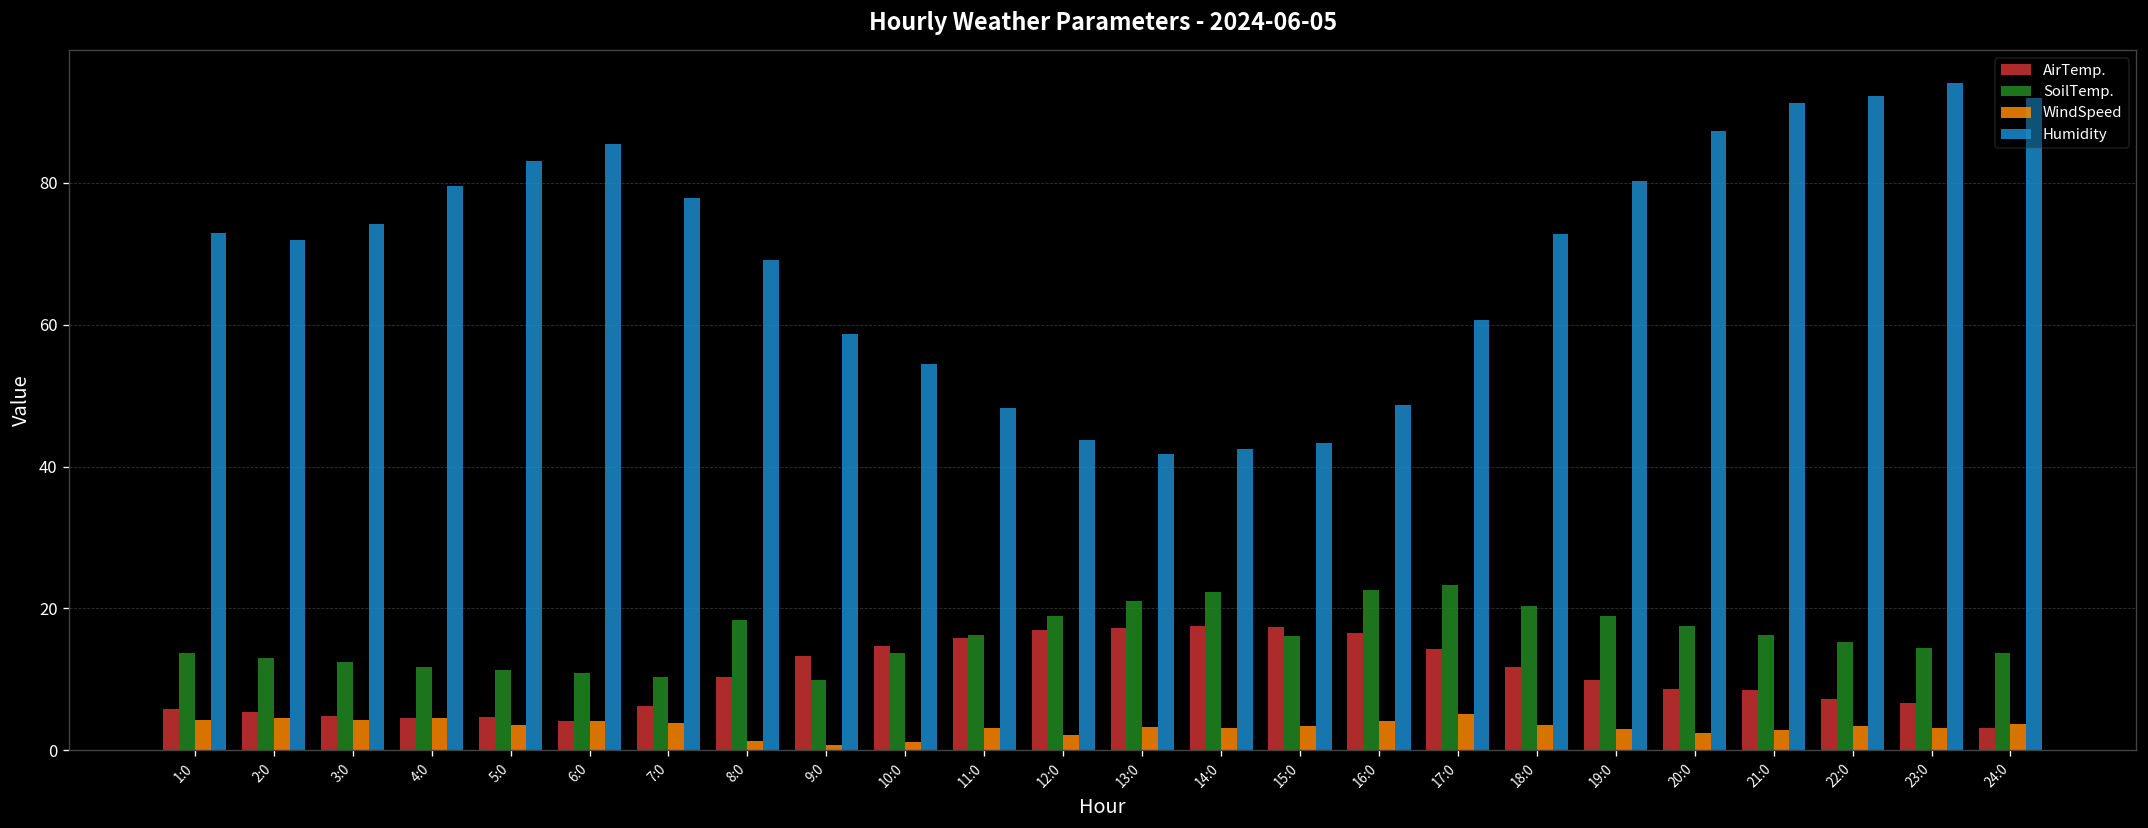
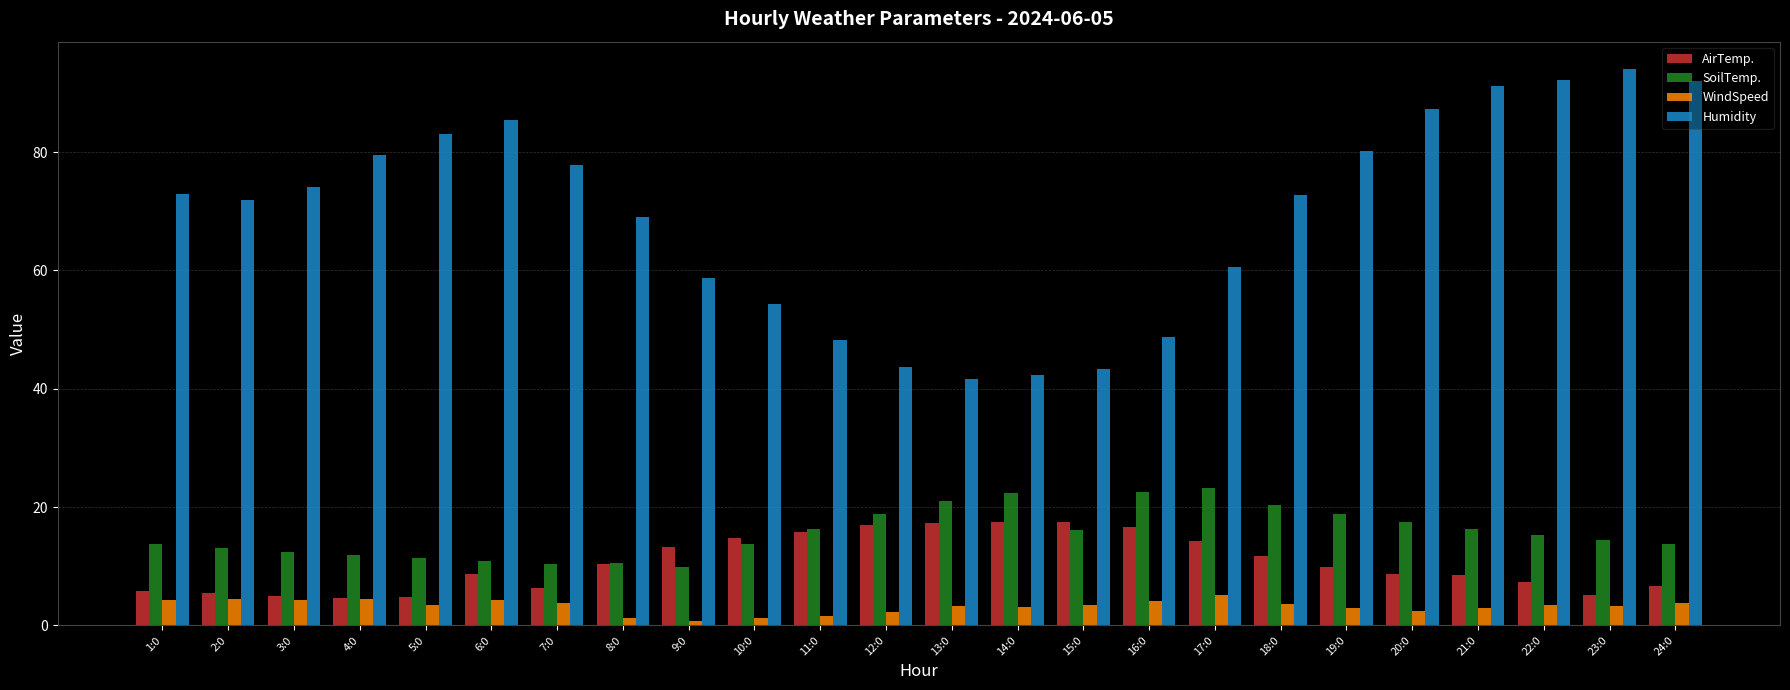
AirTemp., 6:0: 4 -> 9
SoilTemp., 8:0: 18 -> 11
WindSpeed, 11:0: 3 -> 2
AirTemp., 23:0: 7 -> 5
AirTemp., 24:0: 3 -> 7
